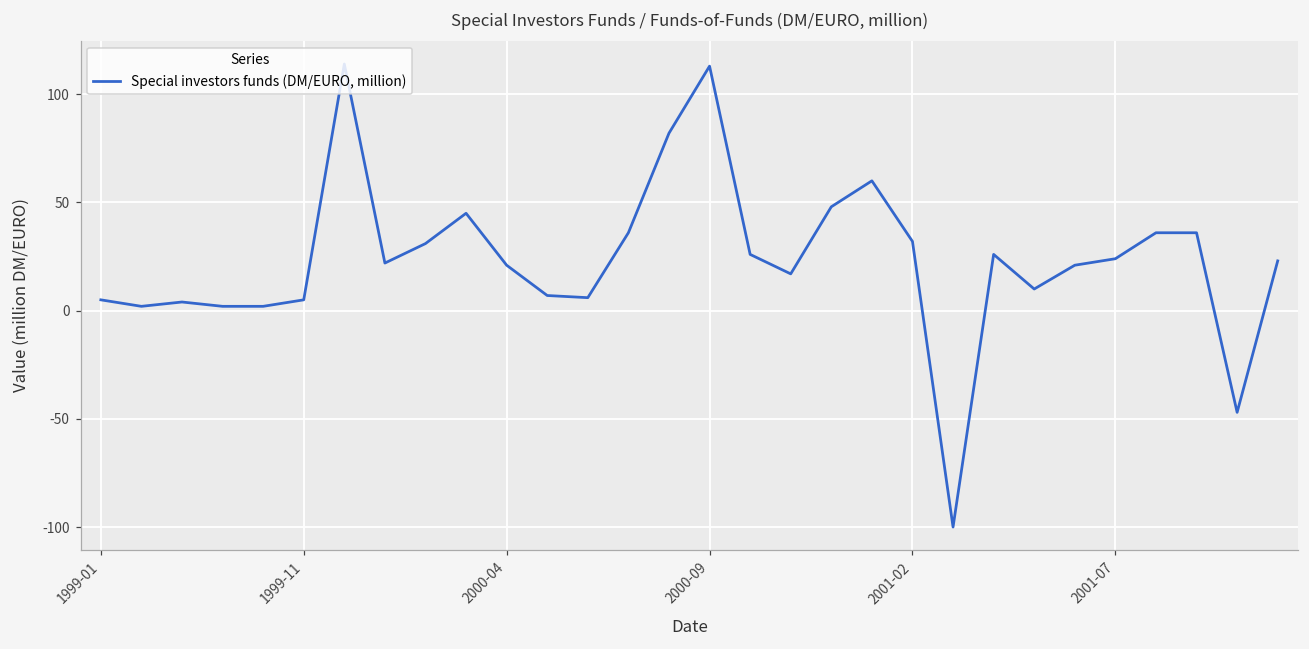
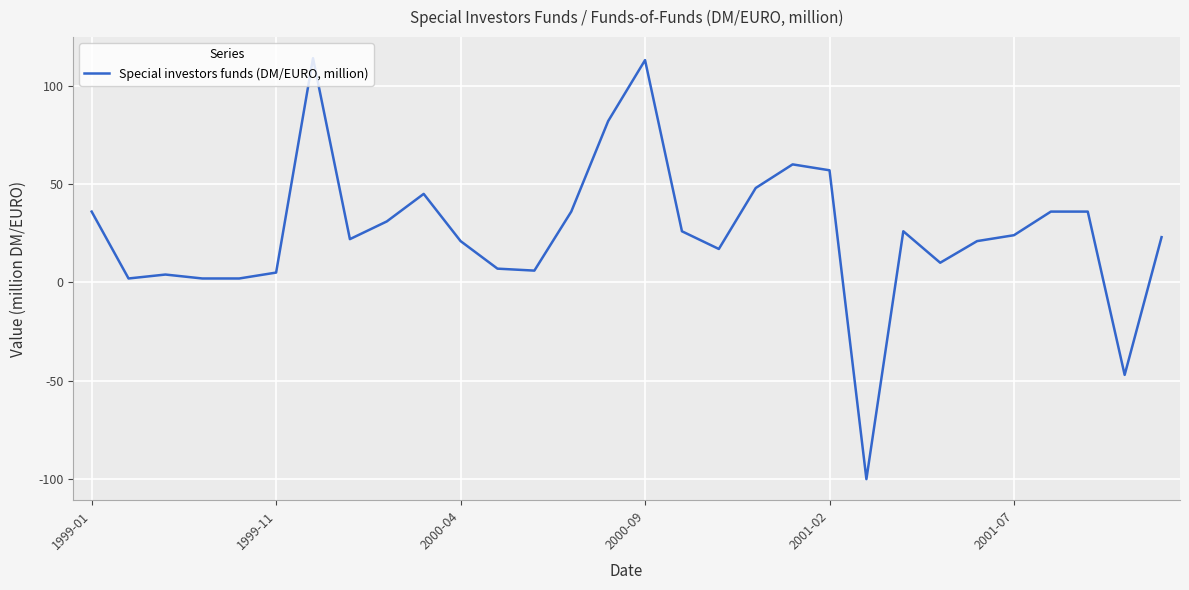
1999-01: 5 -> 36
2001-02: 32 -> 57
